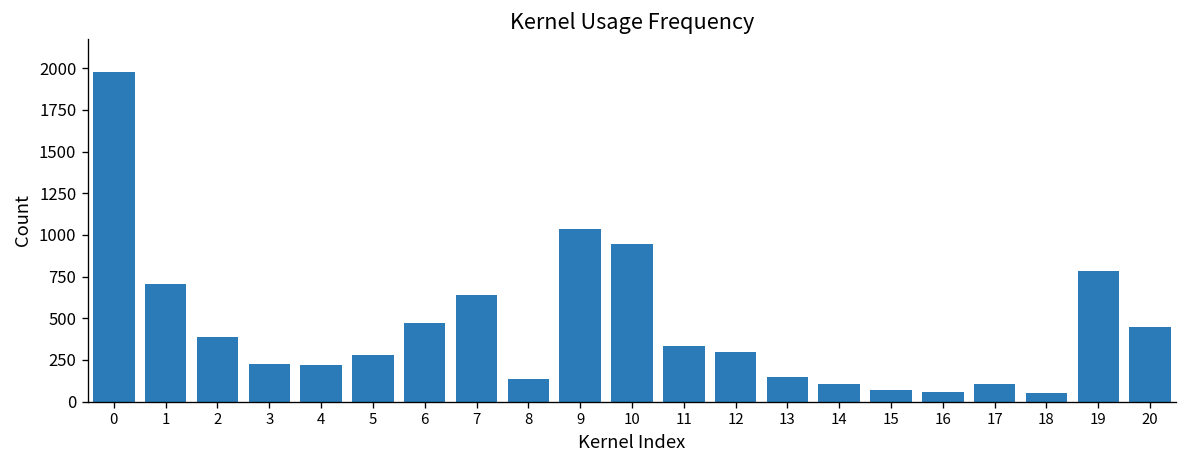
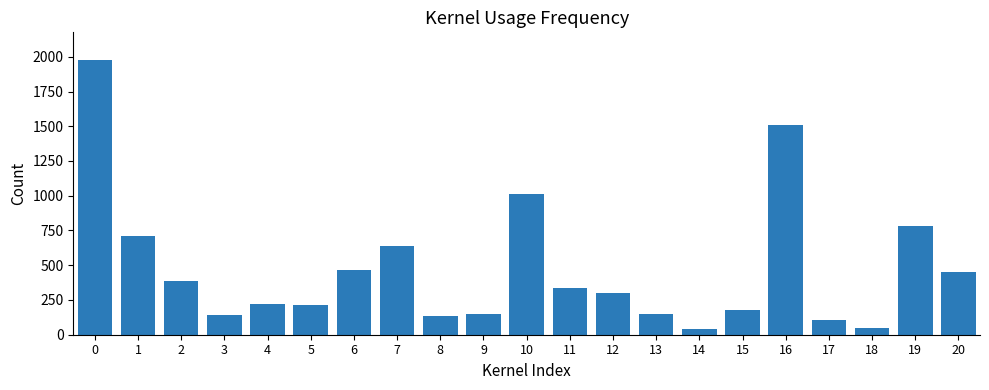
3: 230 -> 140
5: 280 -> 210
9: 1040 -> 150
10: 950 -> 1010
14: 110 -> 40
15: 70 -> 180
16: 60 -> 1510
